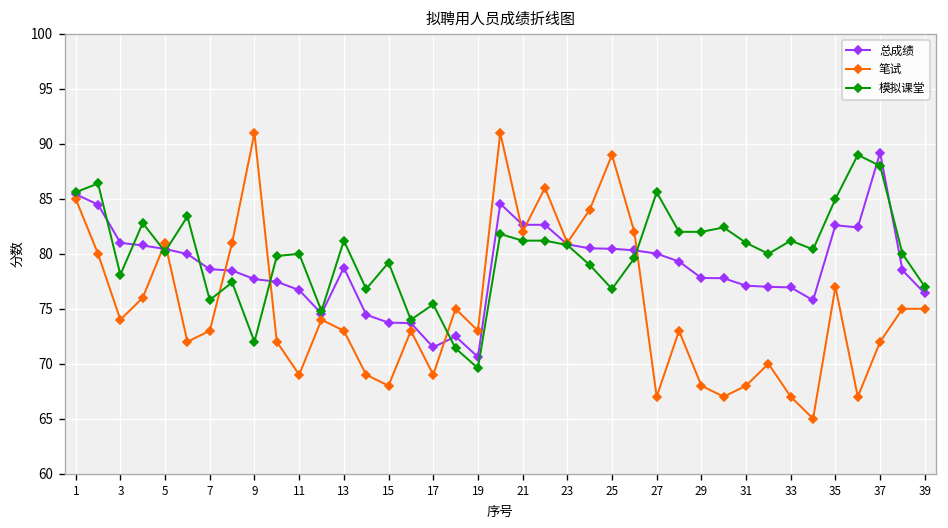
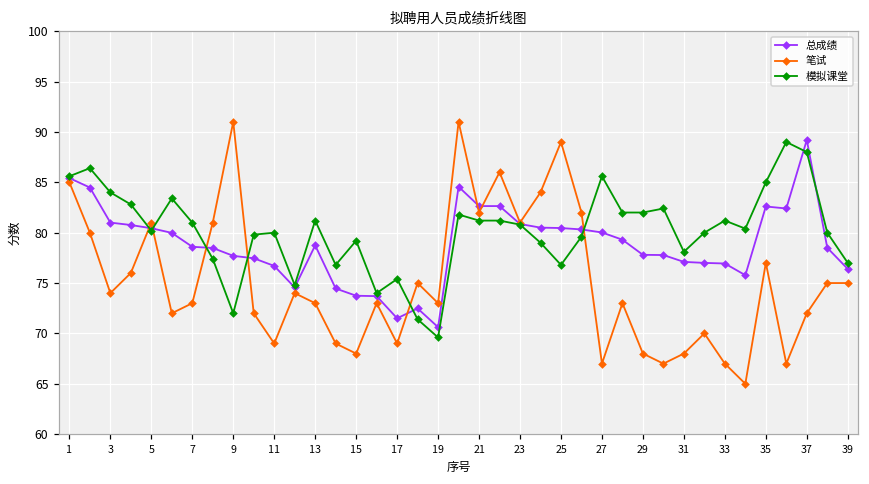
模拟课堂, 3: 78 -> 84
模拟课堂, 7: 76 -> 81
模拟课堂, 31: 81 -> 78
